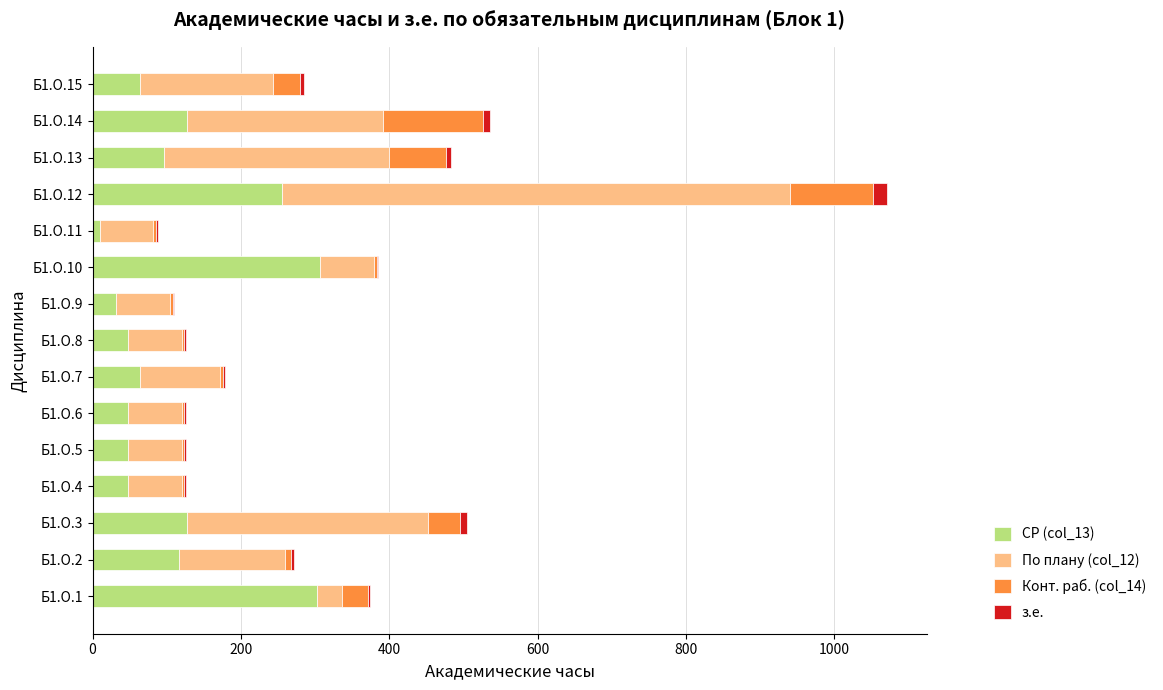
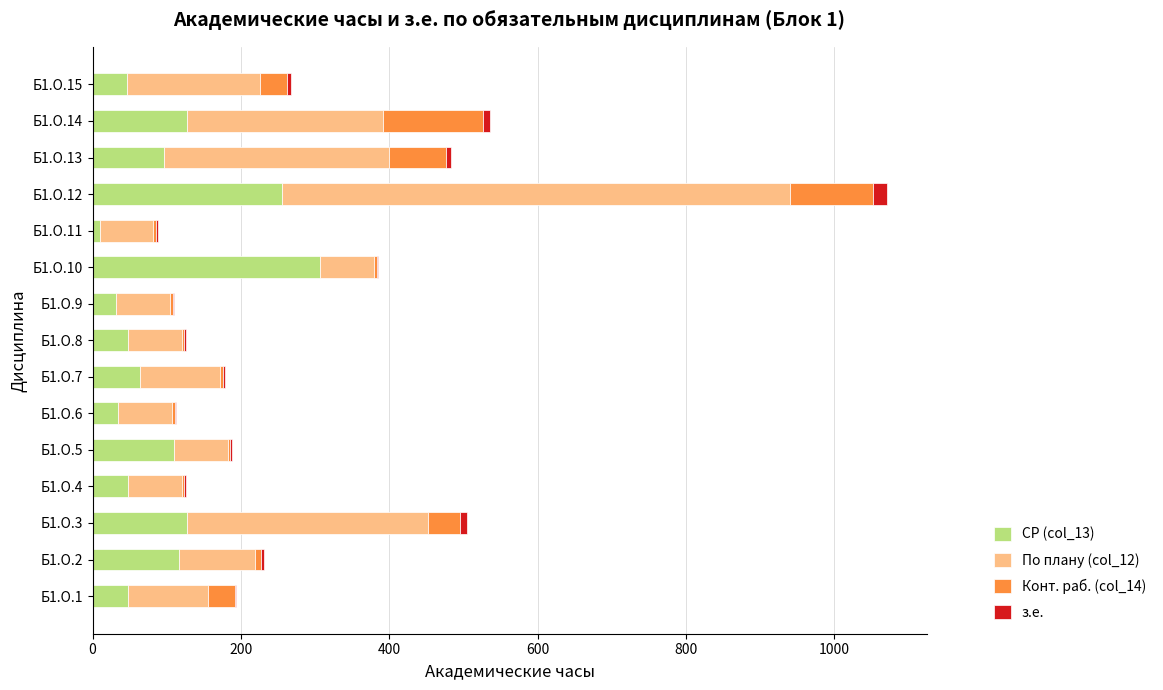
СР (col_13), Б1.О.15: 60 -> 50
СР (col_13), Б1.О.6: 50 -> 40
СР (col_13), Б1.О.5: 50 -> 110
По плану (col_12), Б1.О.2: 140 -> 100
СР (col_13), Б1.О.1: 300 -> 50
По плану (col_12), Б1.О.1: 30 -> 110
